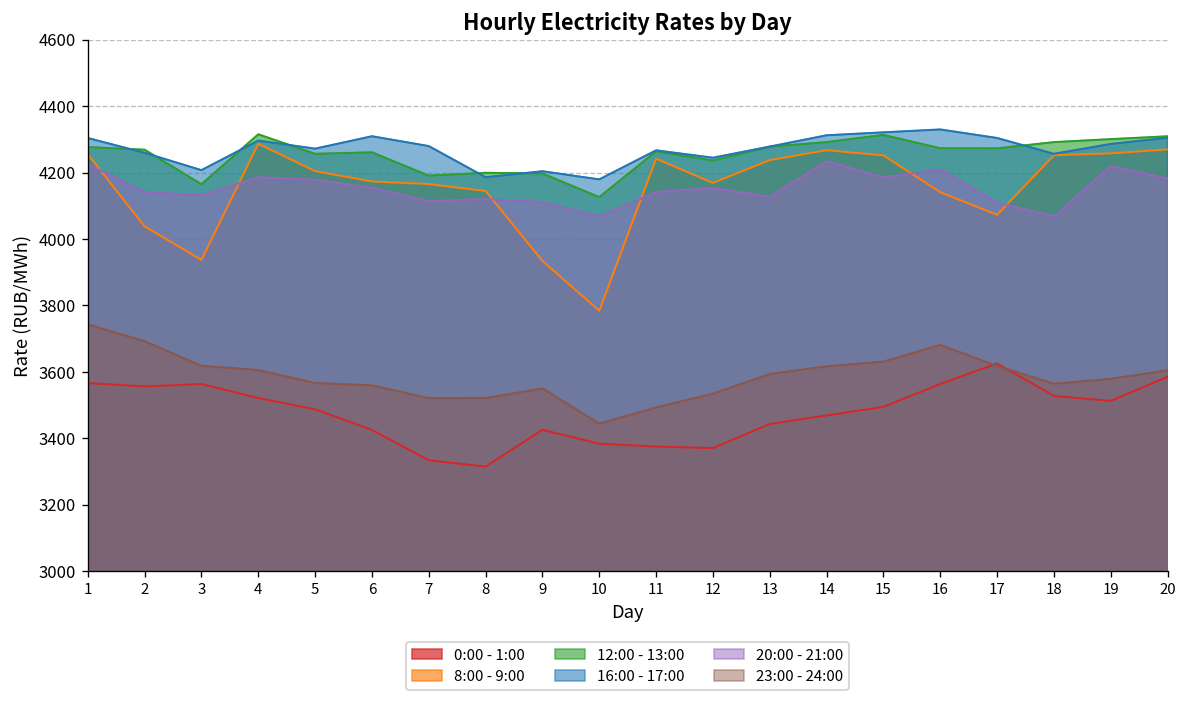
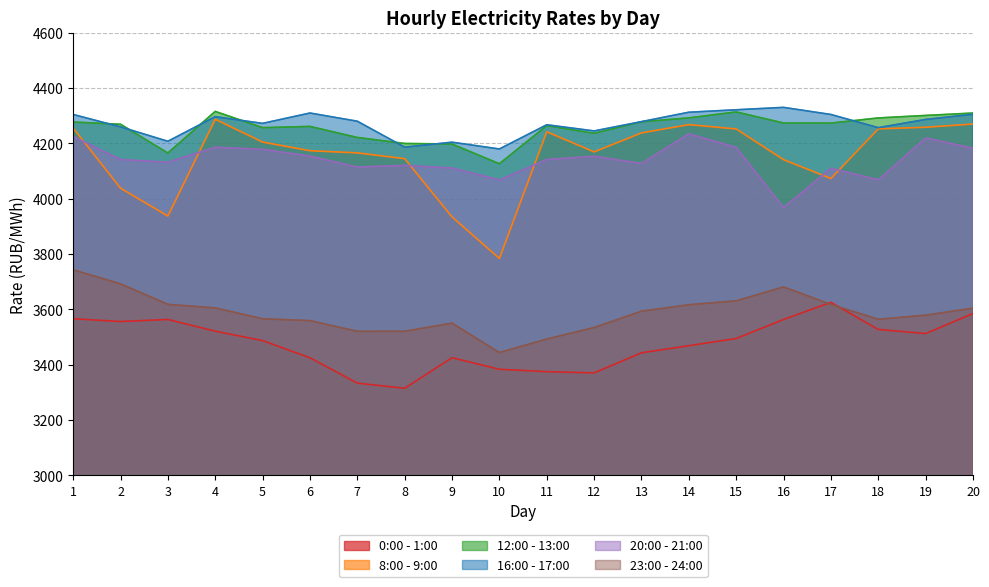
12:00 - 13:00, 7: 4190 -> 4220
20:00 - 21:00, 16: 4210 -> 3970
